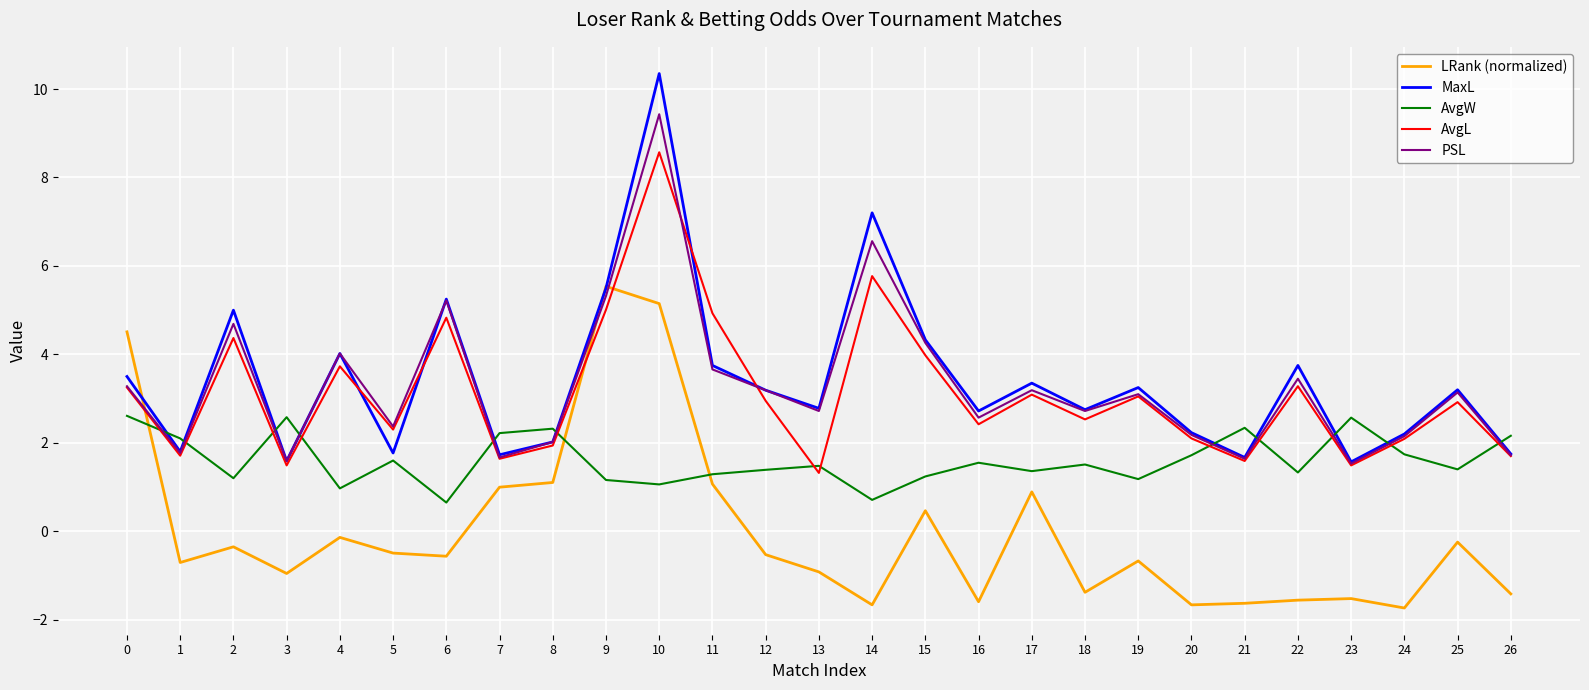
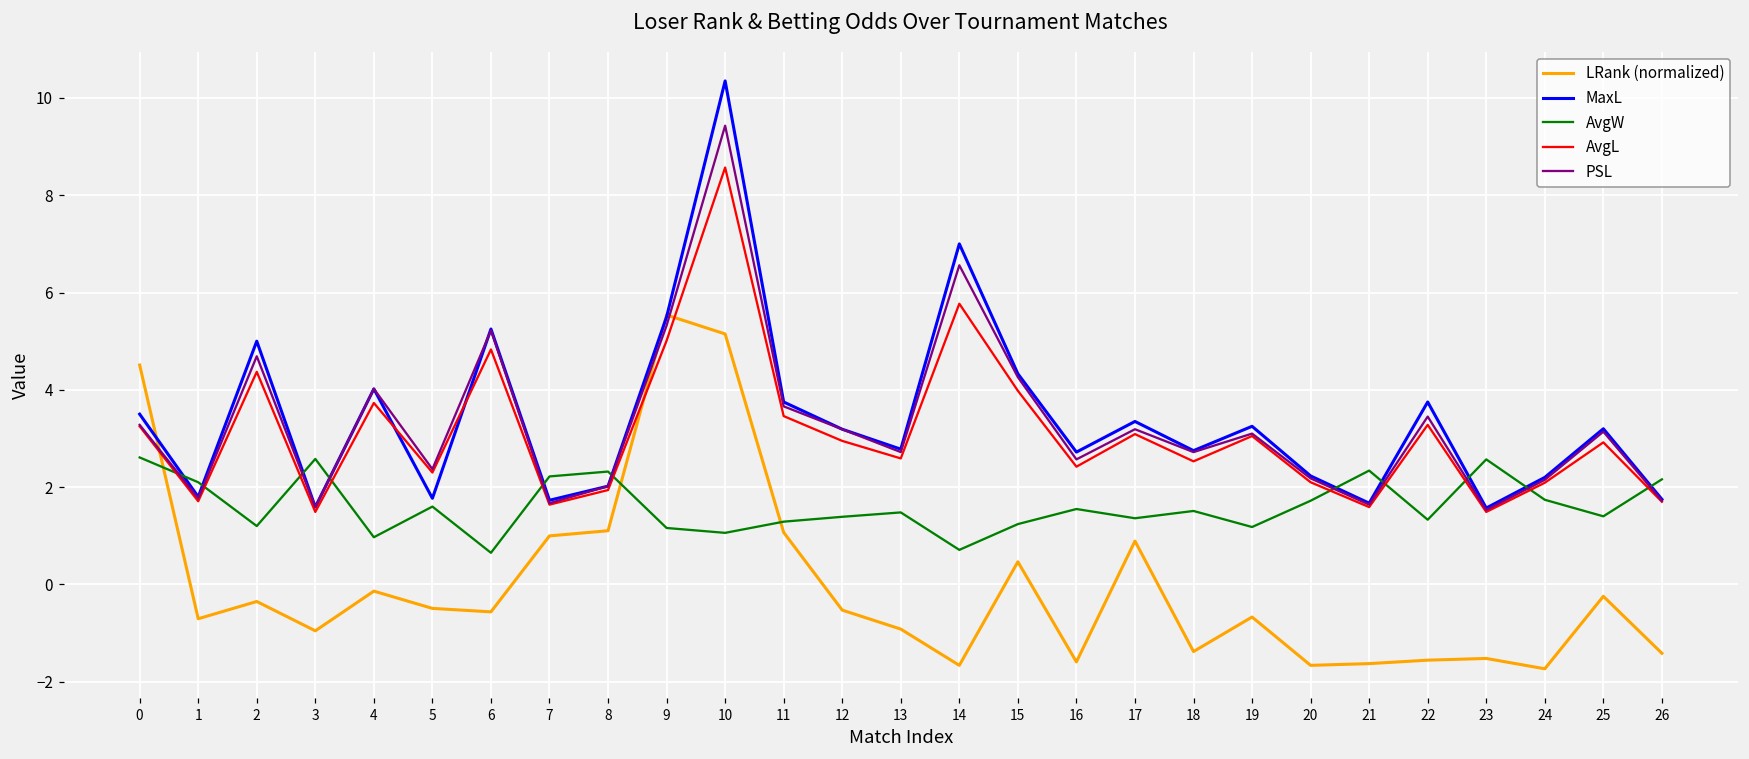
AvgL, 11: 4.9 -> 3.5
AvgL, 13: 1.3 -> 2.6
MaxL, 14: 7.2 -> 7.0
